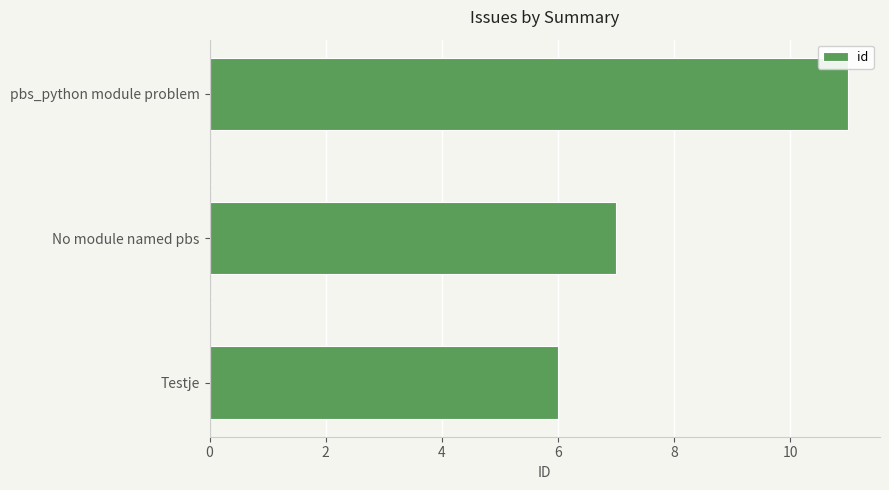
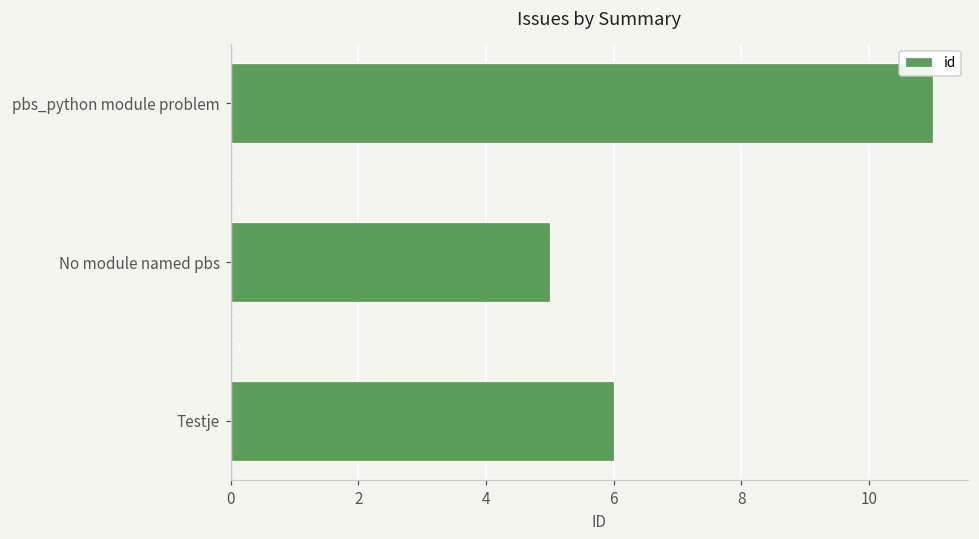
No module named pbs: 7 -> 5
